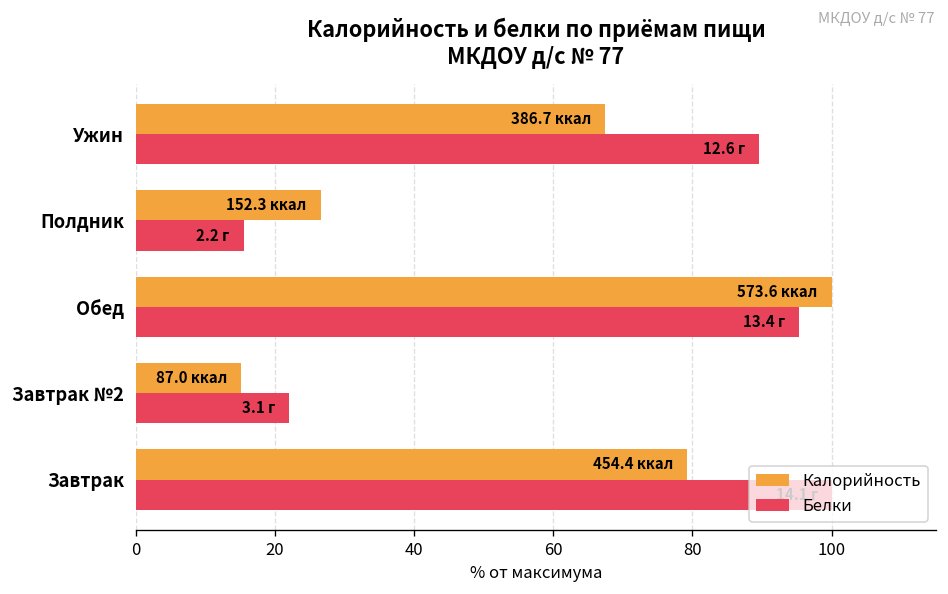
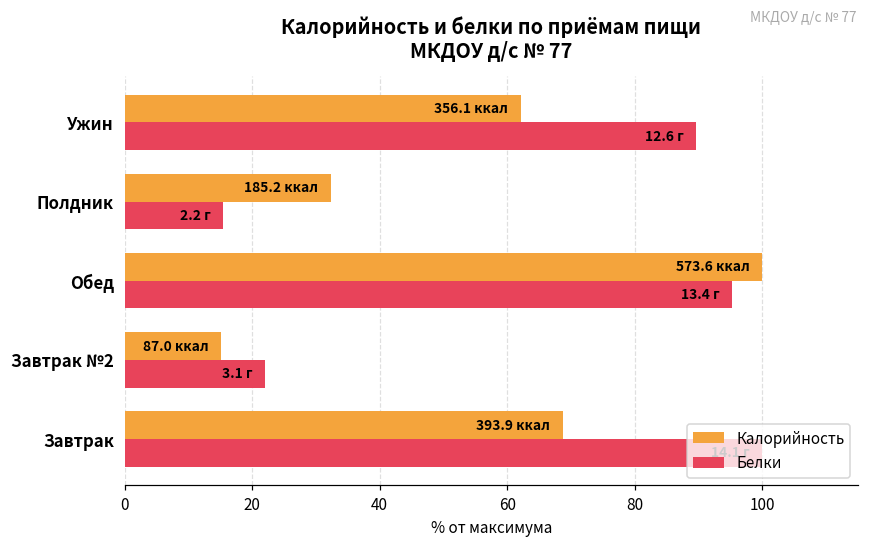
Калорийность, Ужин: 386.7 -> 356.1
Калорийность, Полдник: 152.3 -> 185.2
Калорийность, Завтрак: 454.4 -> 393.9
